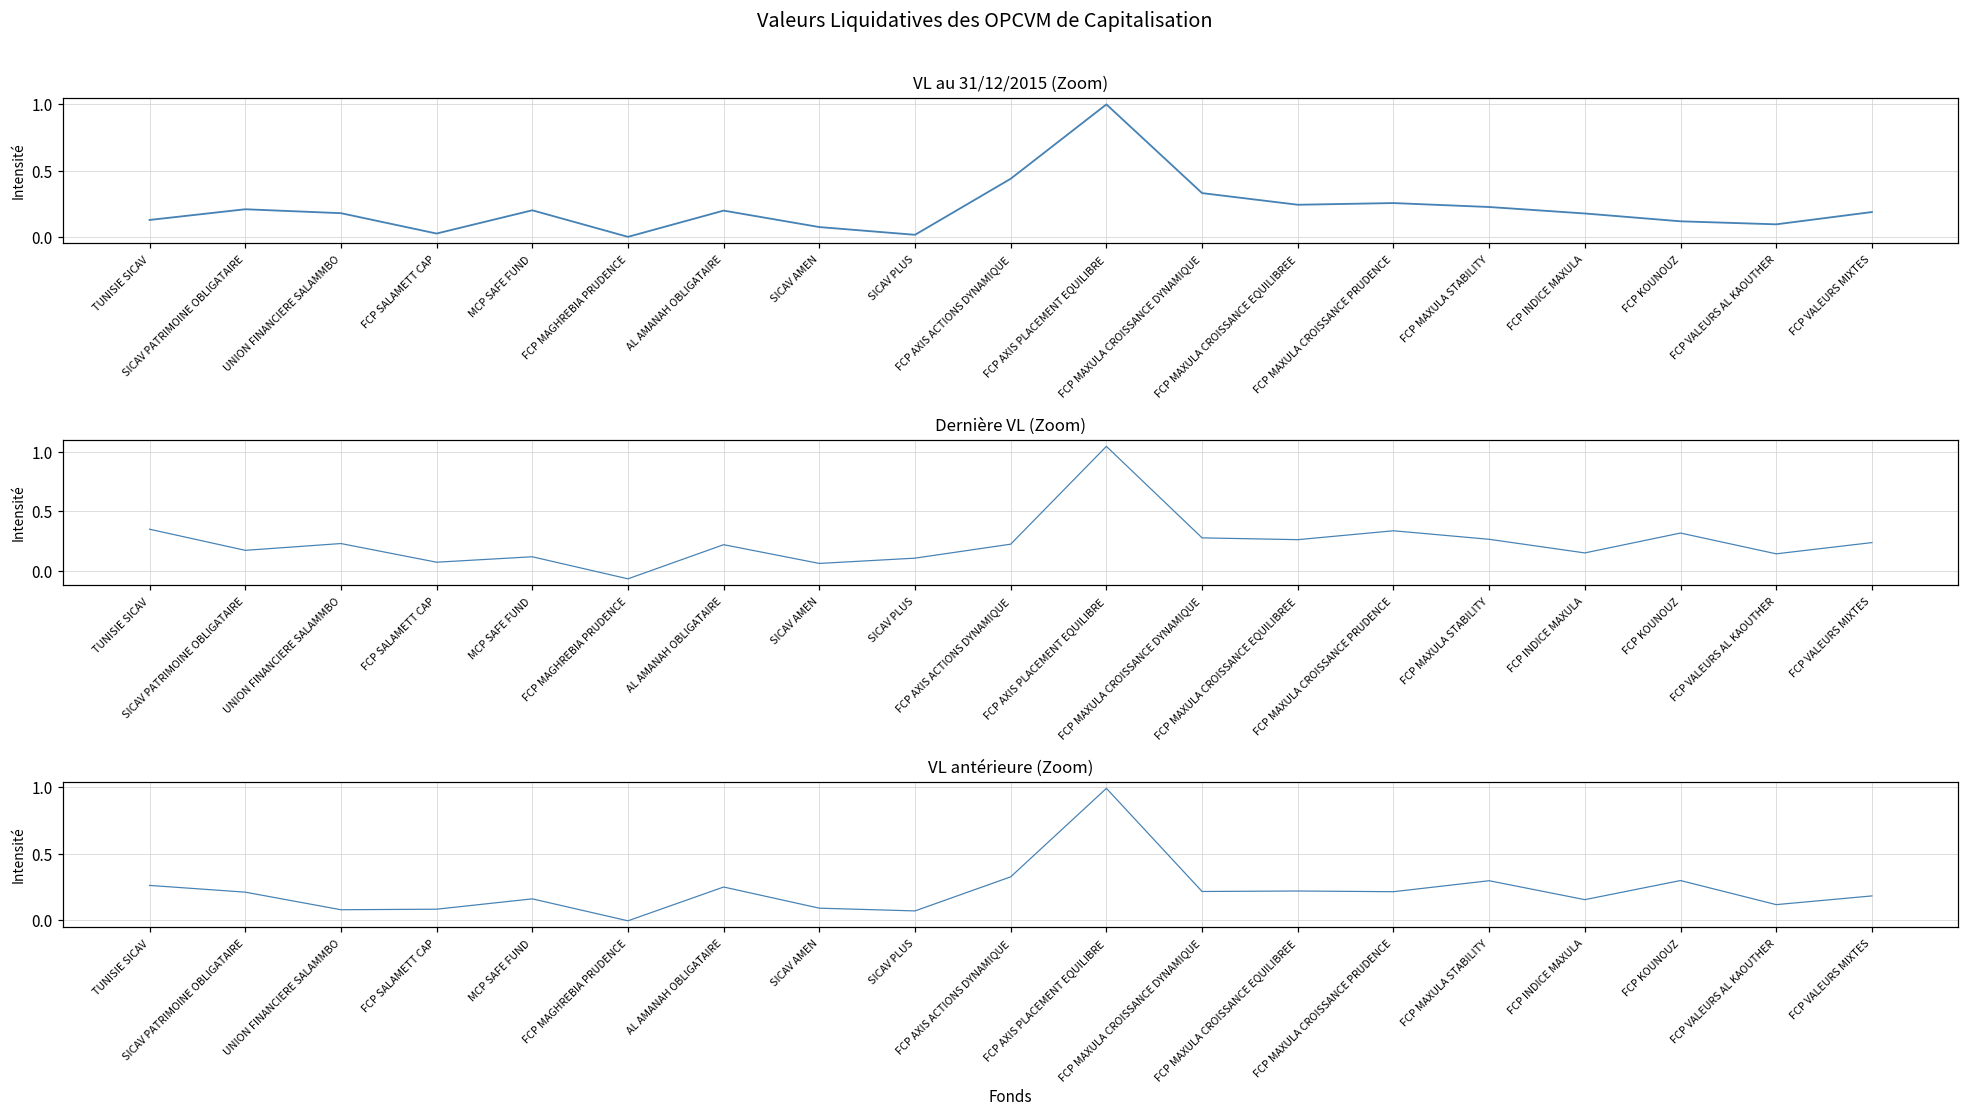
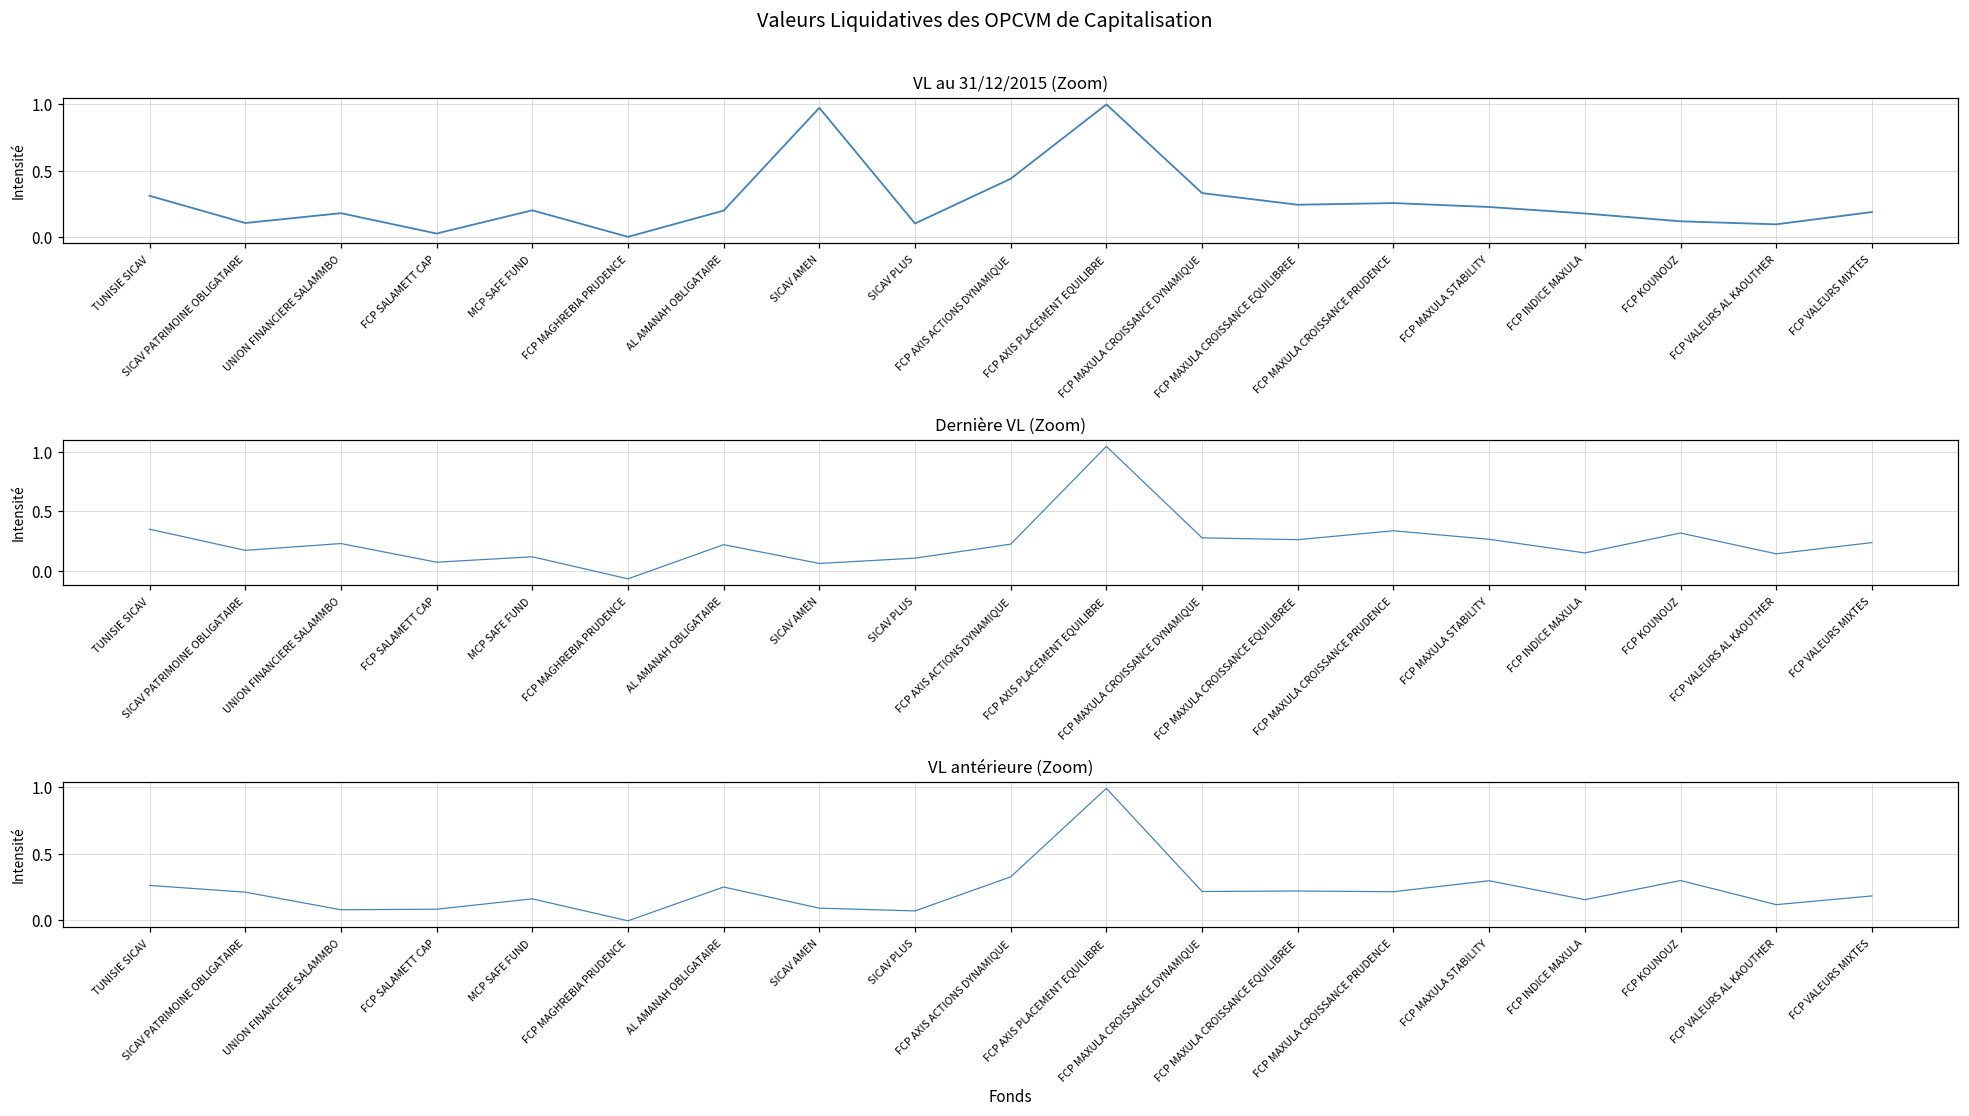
VL au 31/12/2015 (Zoom), TUNISIE SICAV: 0.13 -> 0.31
VL au 31/12/2015 (Zoom), SICAV PATRIMOINE OBLIGATAIRE: 0.21 -> 0.10
VL au 31/12/2015 (Zoom), SICAV AMEN: 0.07 -> 0.97
VL au 31/12/2015 (Zoom), SICAV PLUS: 0.02 -> 0.10
